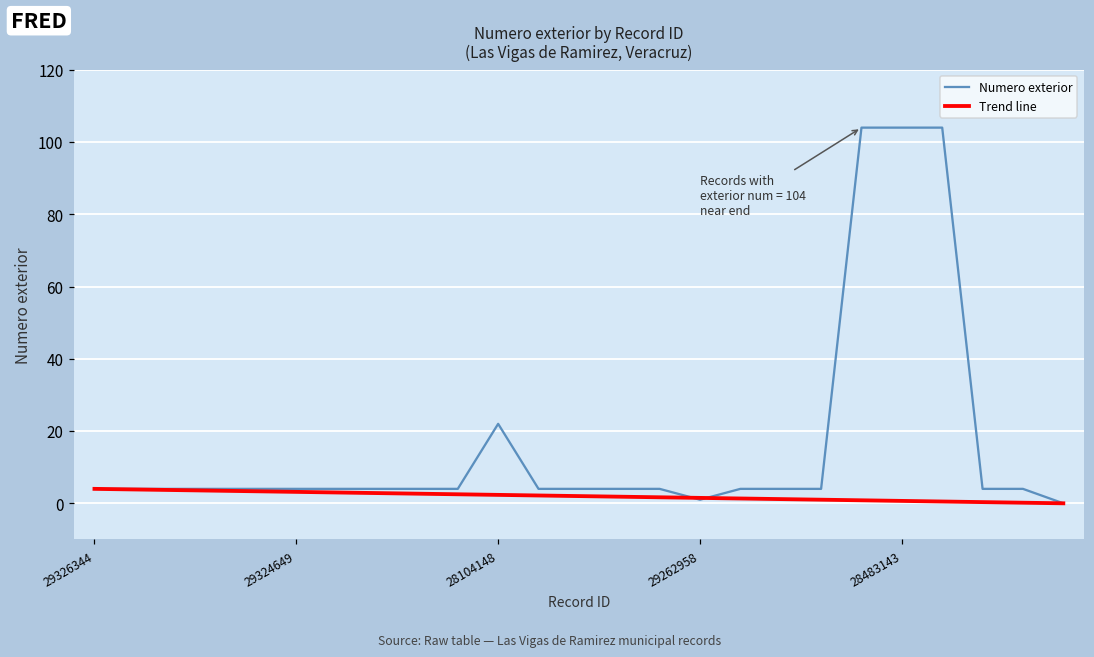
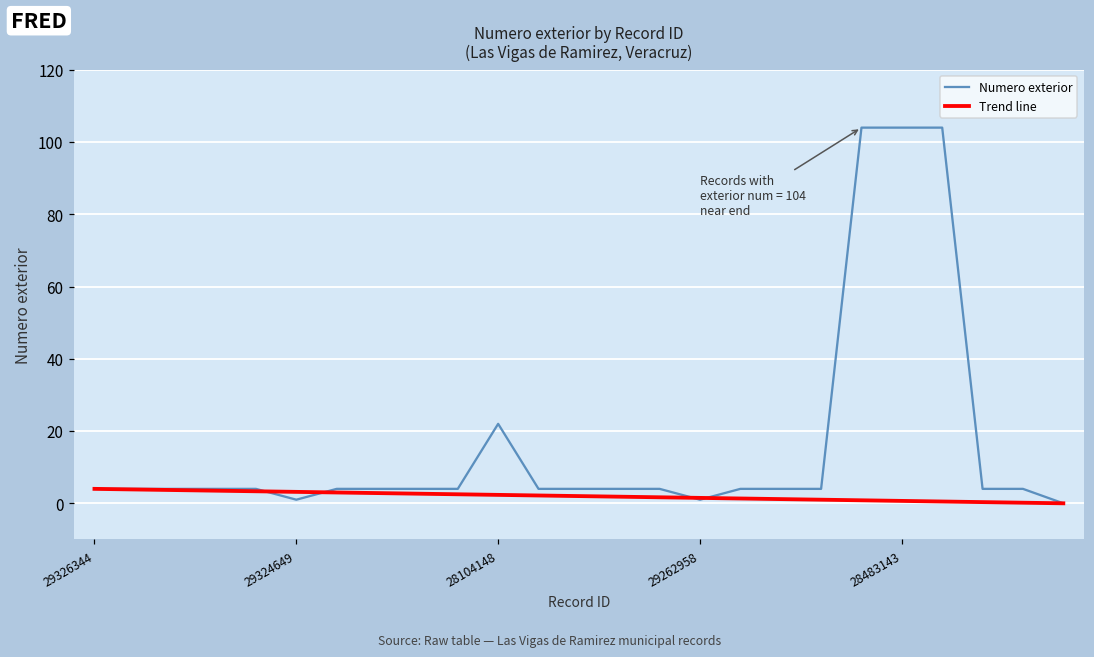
Numero exterior, 29324649: 4 -> 1
